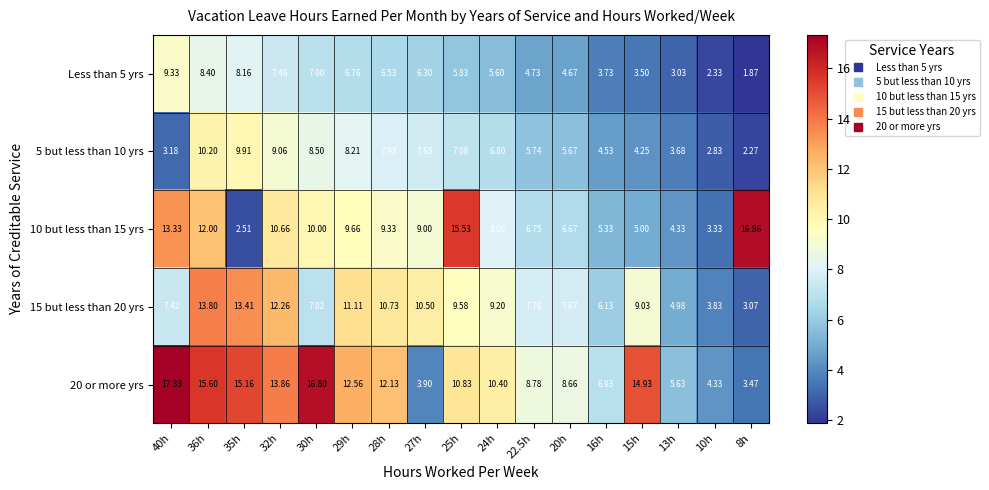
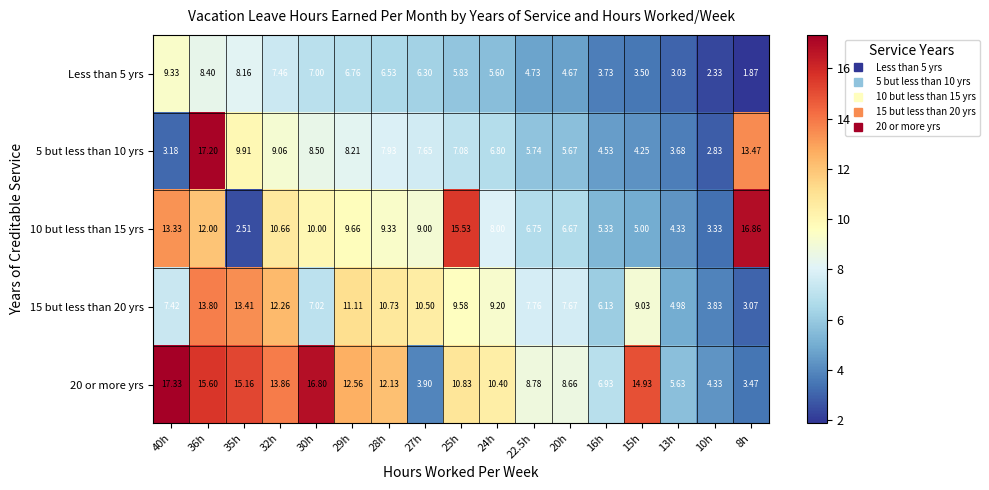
5 but less than 10 yrs, 36h: 10.20 -> 17.20
5 but less than 10 yrs, 8h: 2.27 -> 13.47
